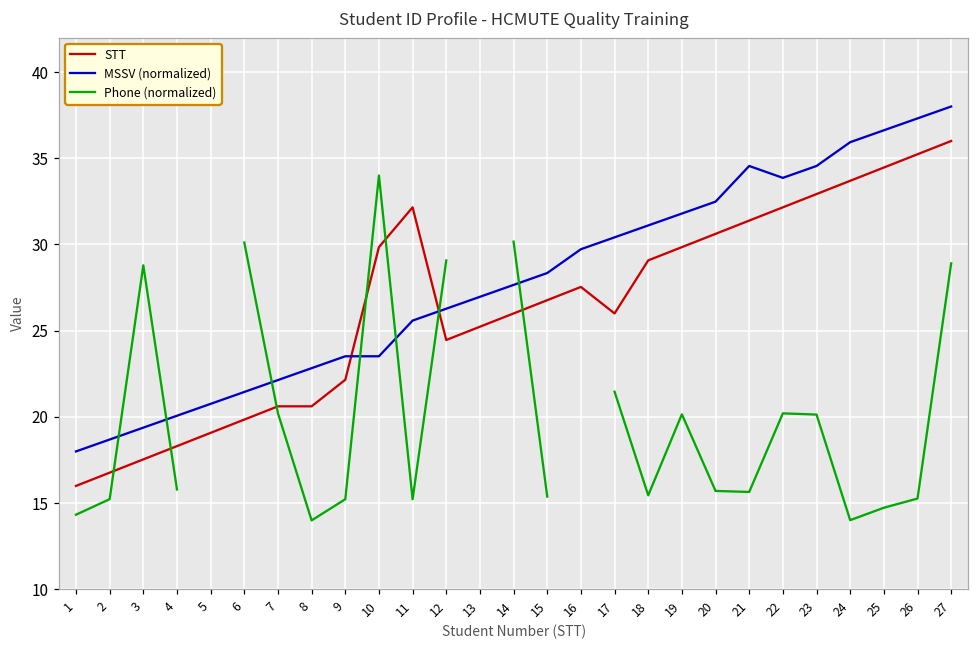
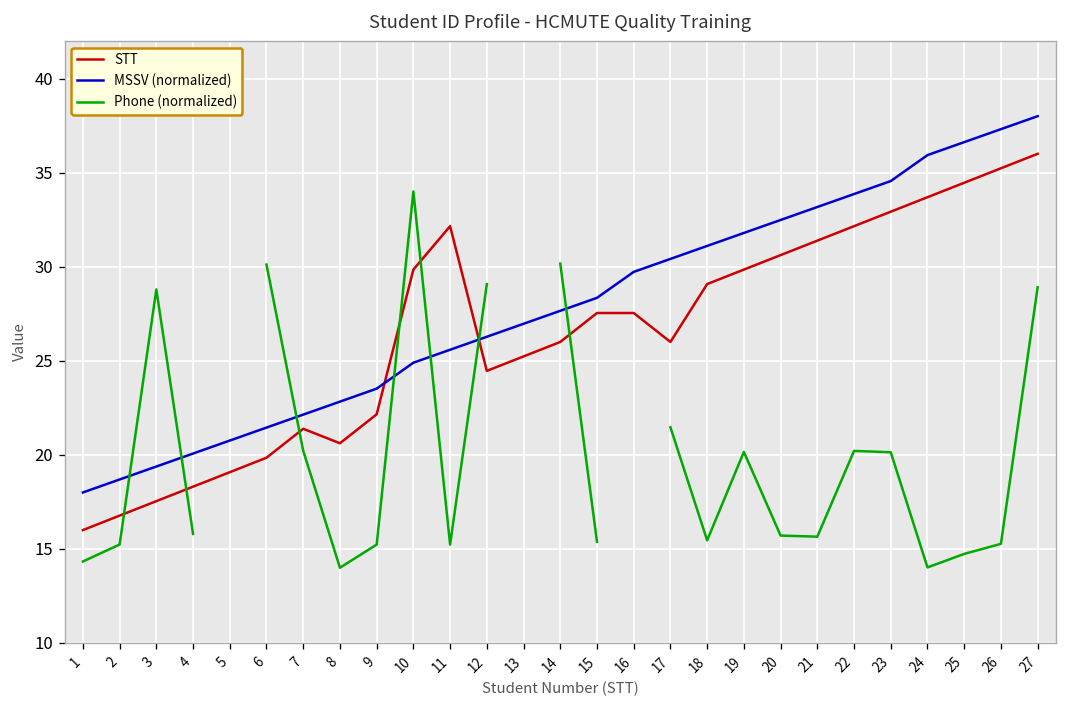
STT, 7: 20.6 -> 21.4
MSSV (normalized), 10: 23.5 -> 24.9
STT, 15: 26.8 -> 27.5
MSSV (normalized), 21: 34.6 -> 33.2
